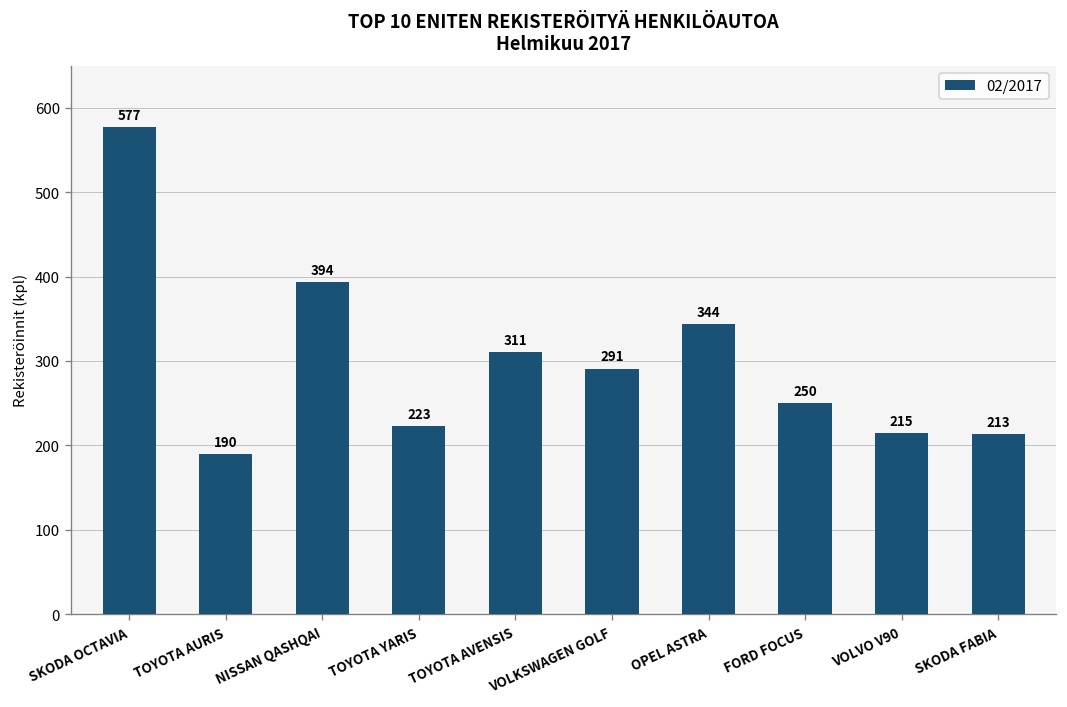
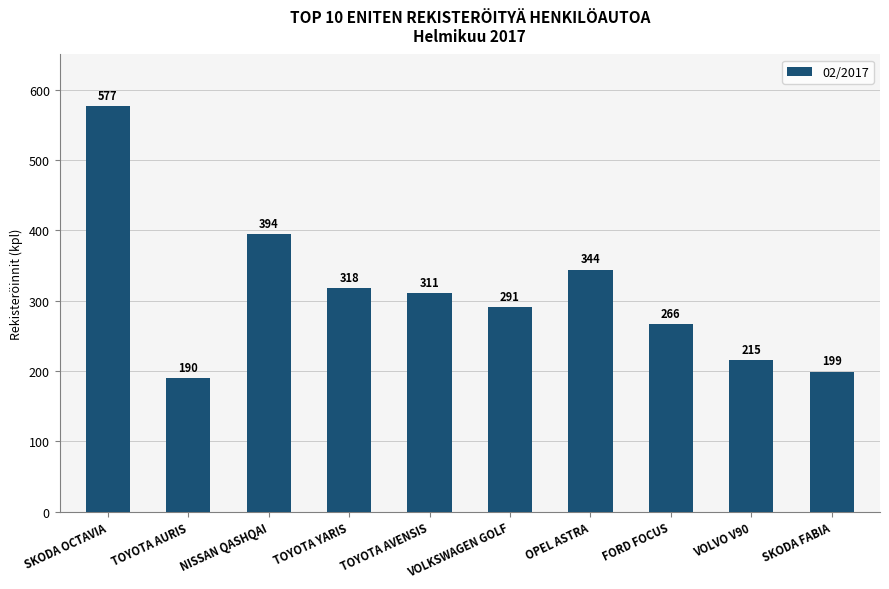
TOYOTA YARIS: 223 -> 318
FORD FOCUS: 250 -> 266
SKODA FABIA: 213 -> 199
